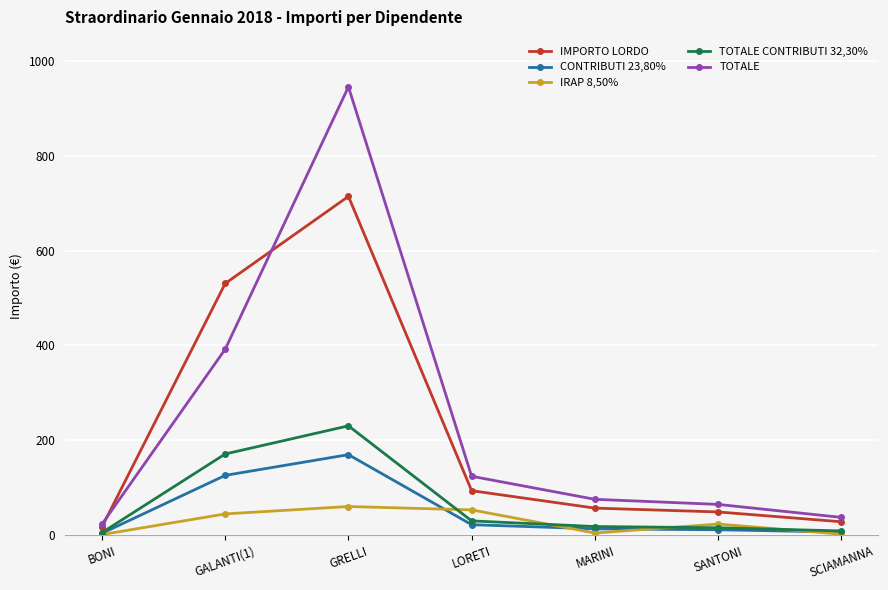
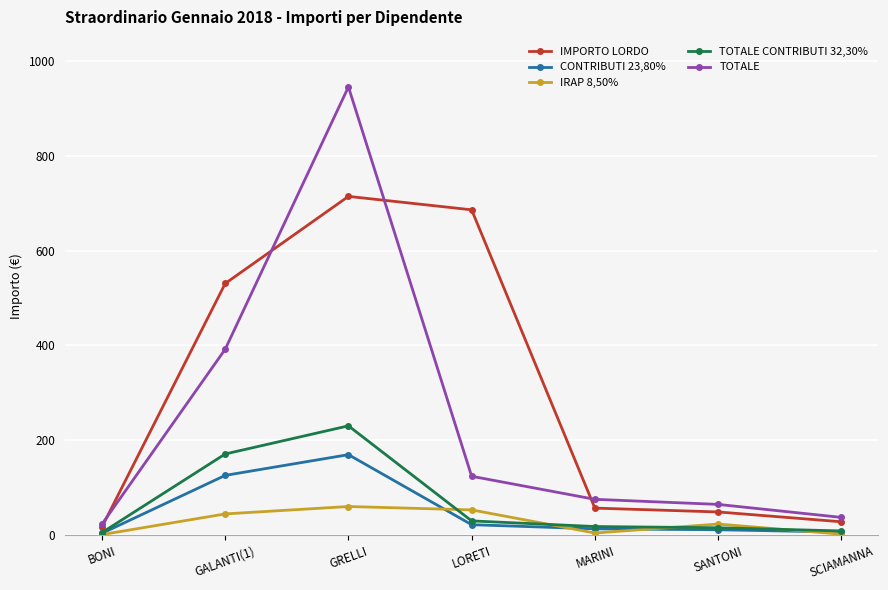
IMPORTO LORDO, LORETI: 90 -> 690
